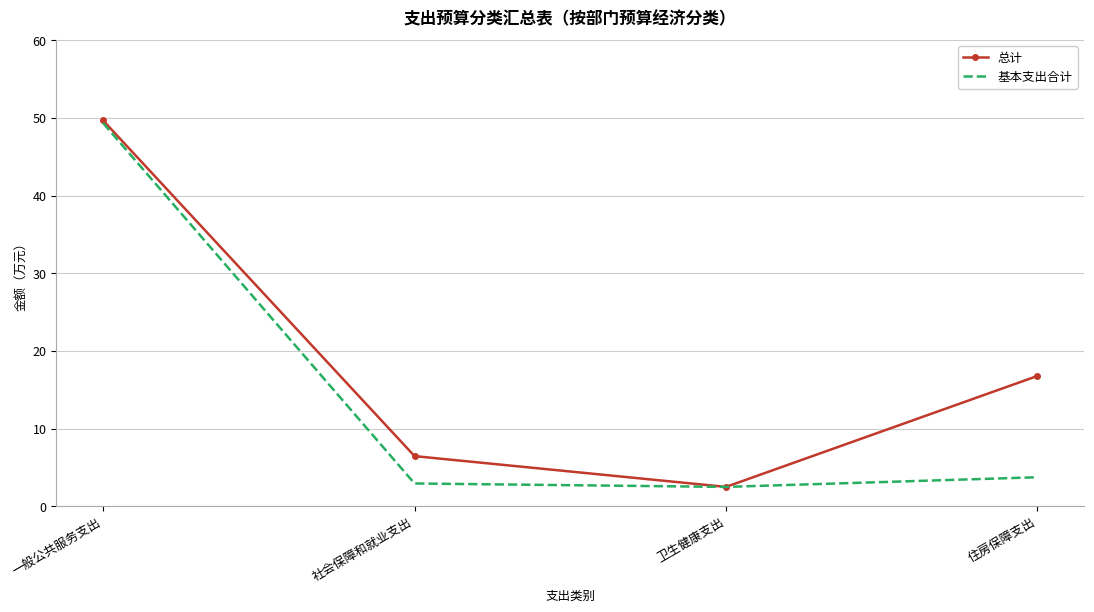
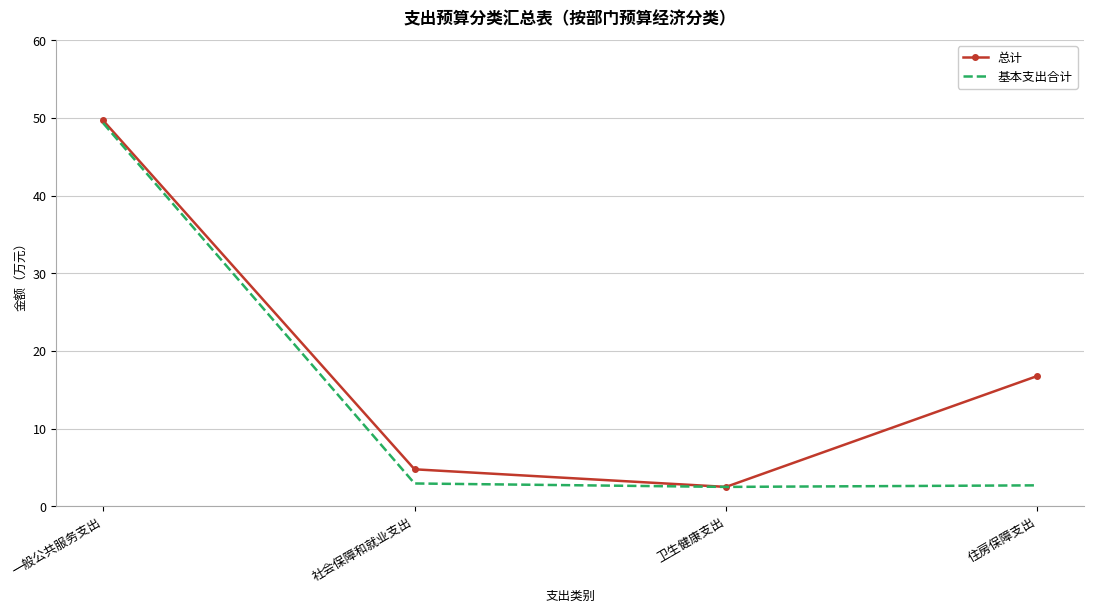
总计, 社会保障和就业支出: 6 -> 5
基本支出合计, 住房保障支出: 4 -> 3
